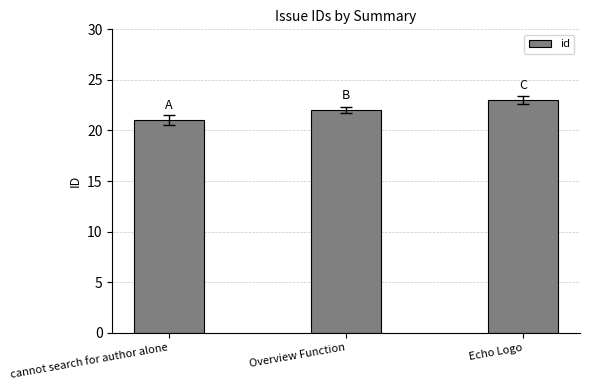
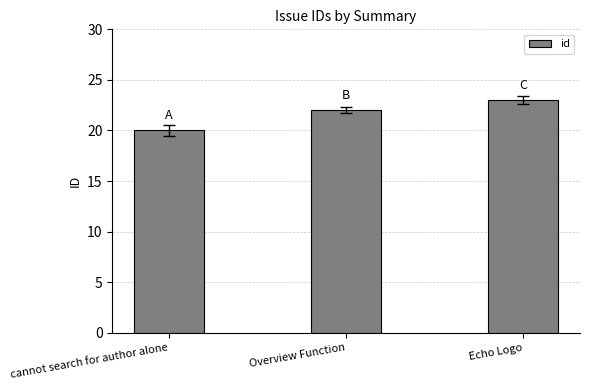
id, cannot search for author alone: 21 -> 20
